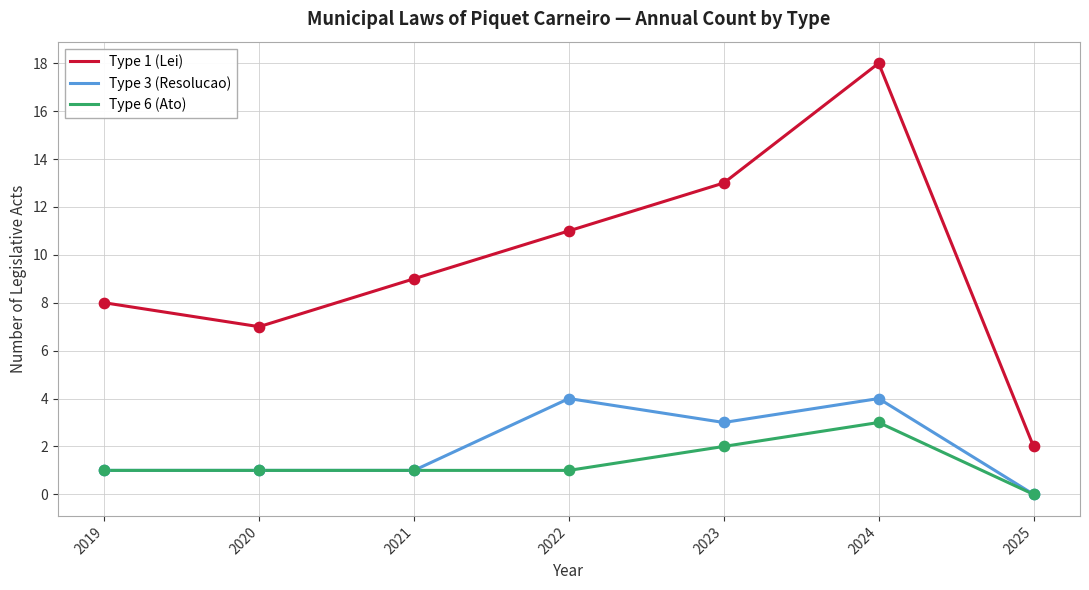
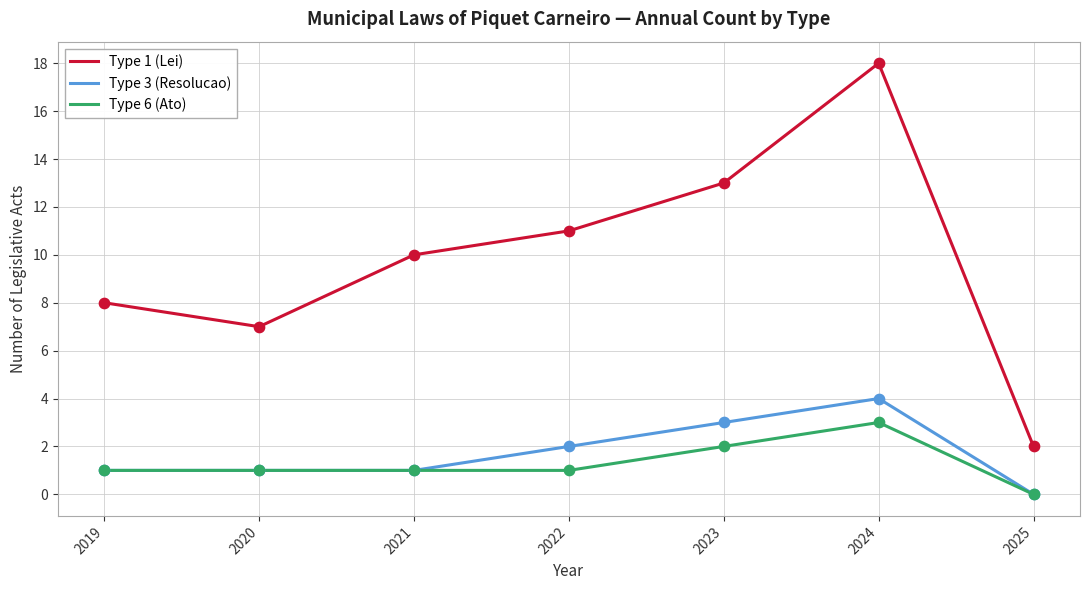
Type 1 (Lei), 2021: 9 -> 10
Type 3 (Resolucao), 2022: 4 -> 2
